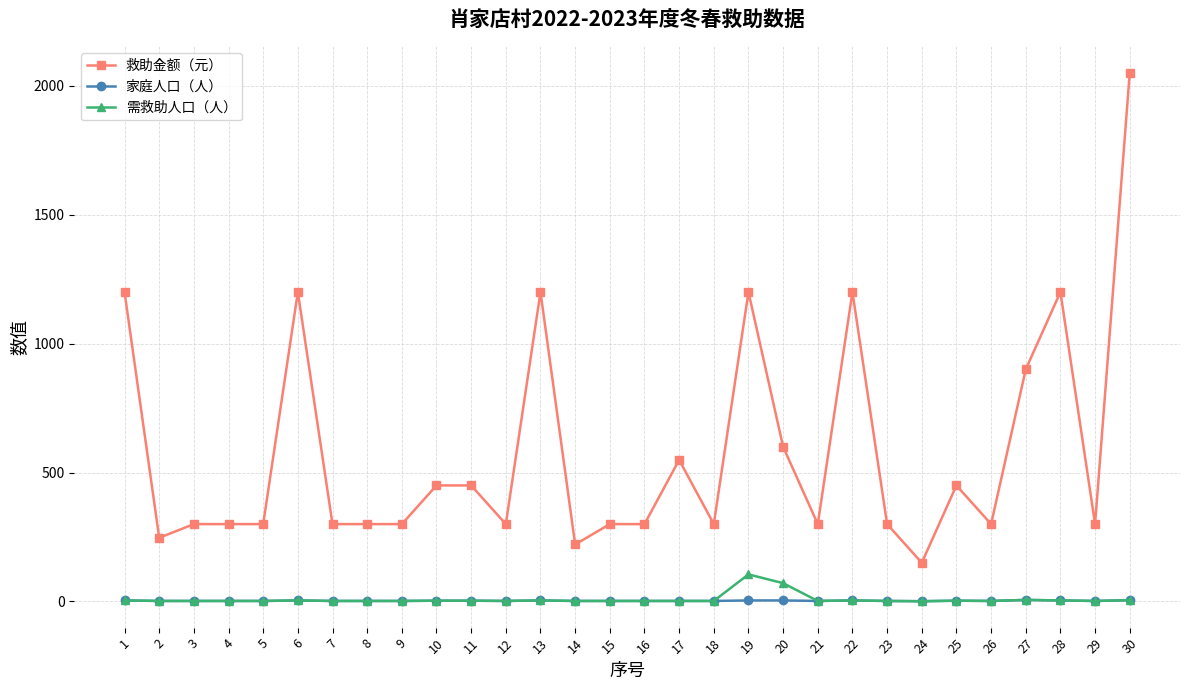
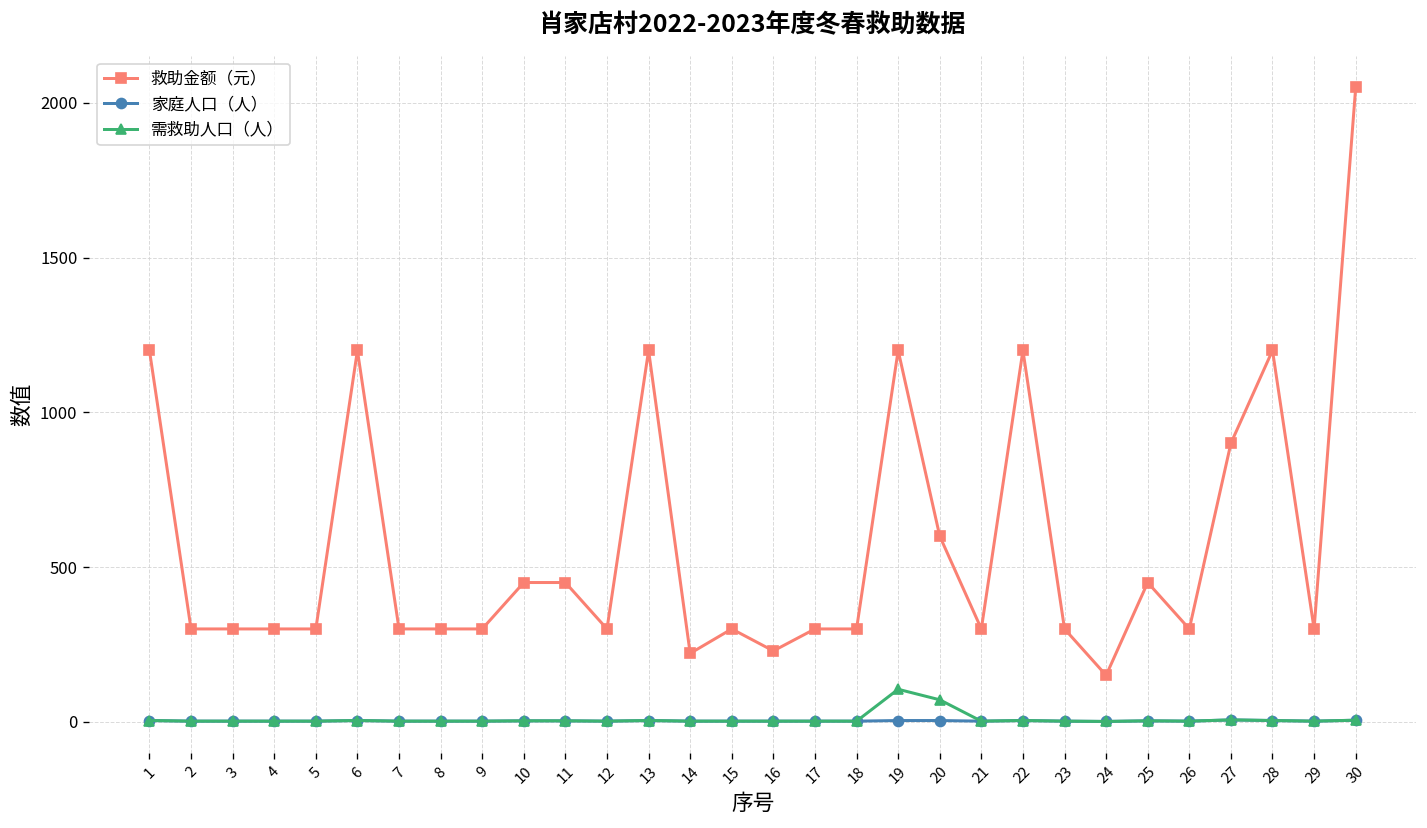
救助金额（元）, 2: 250 -> 300
救助金额（元）, 16: 300 -> 230
救助金额（元）, 17: 550 -> 300
